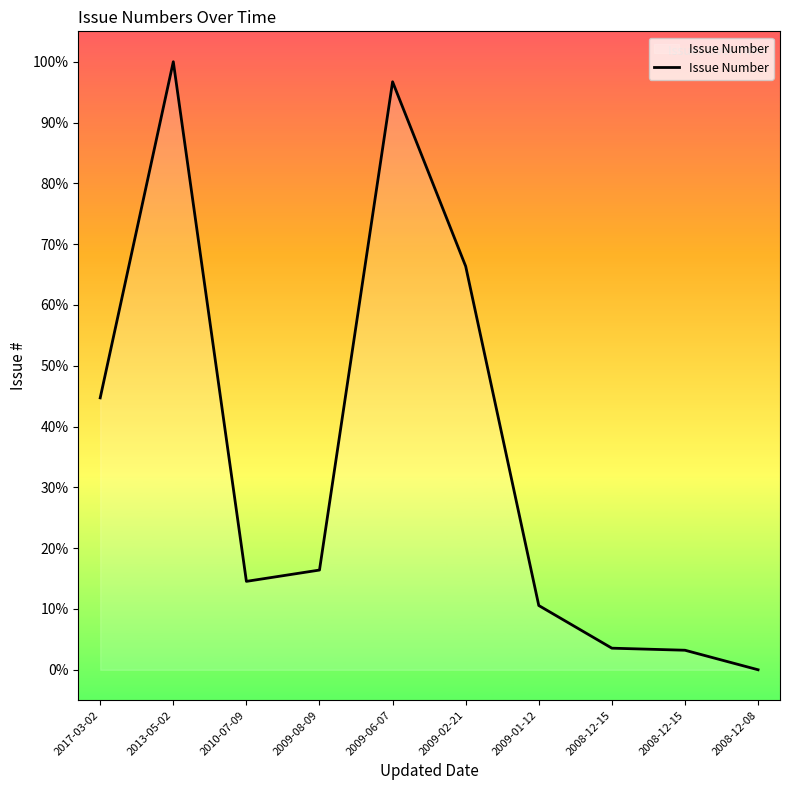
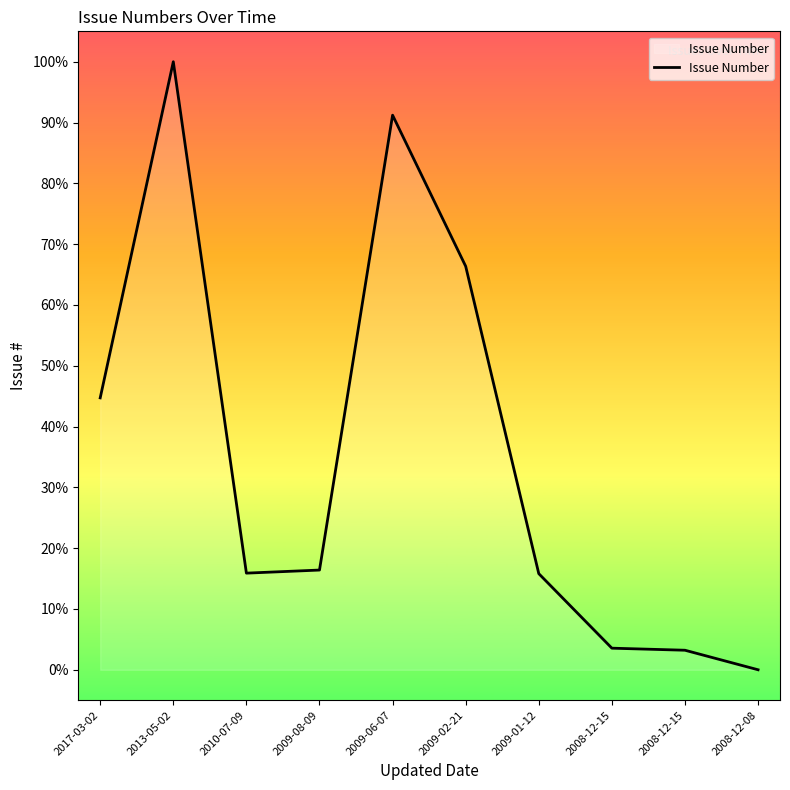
2010-07-09: 15% -> 16%
2009-06-07: 97% -> 91%
2009-01-12: 11% -> 16%
